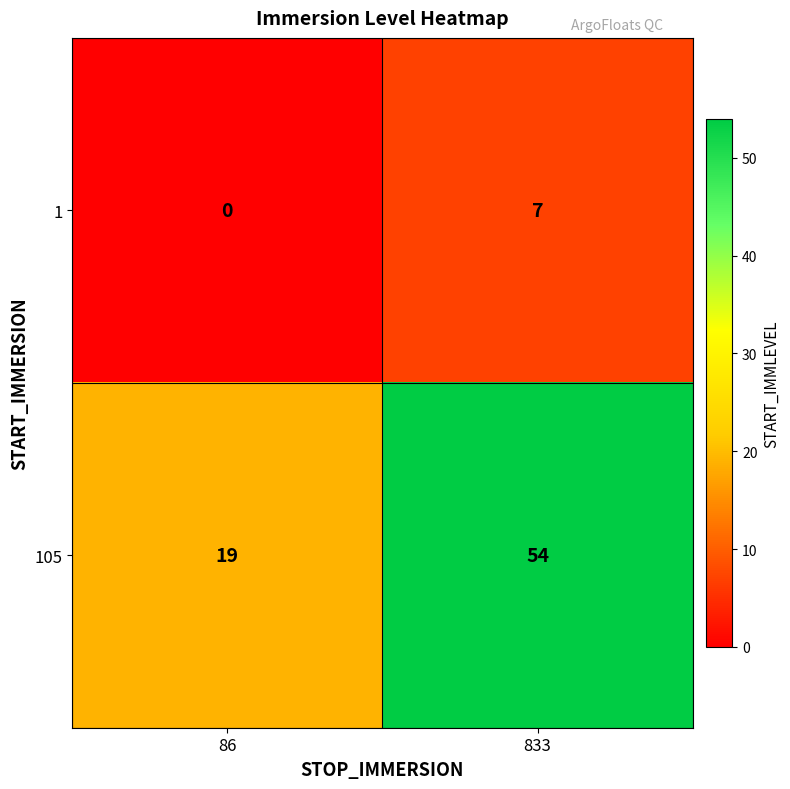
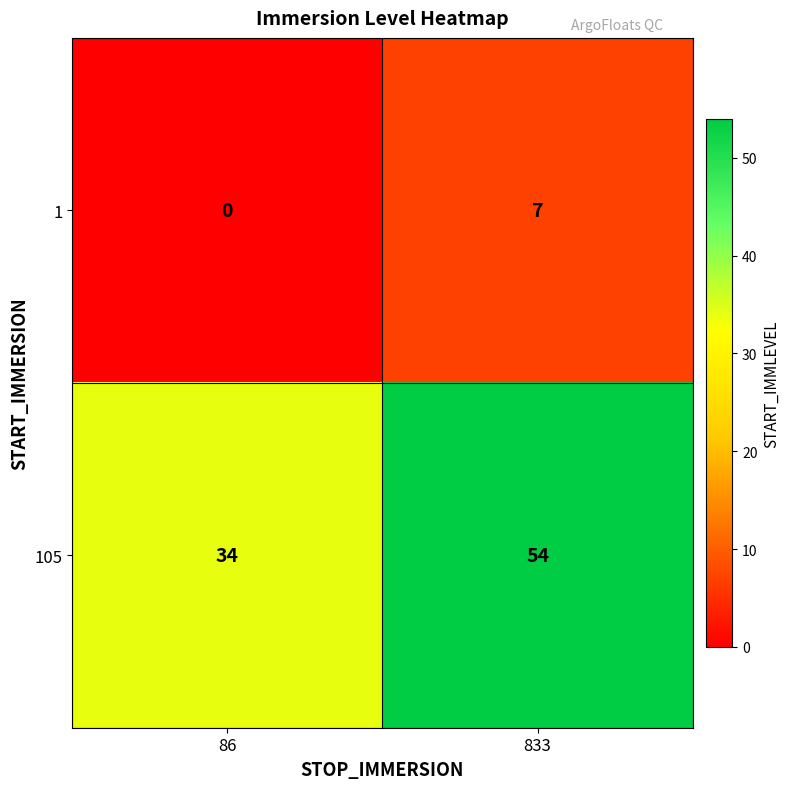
105, 86: 19 -> 34
